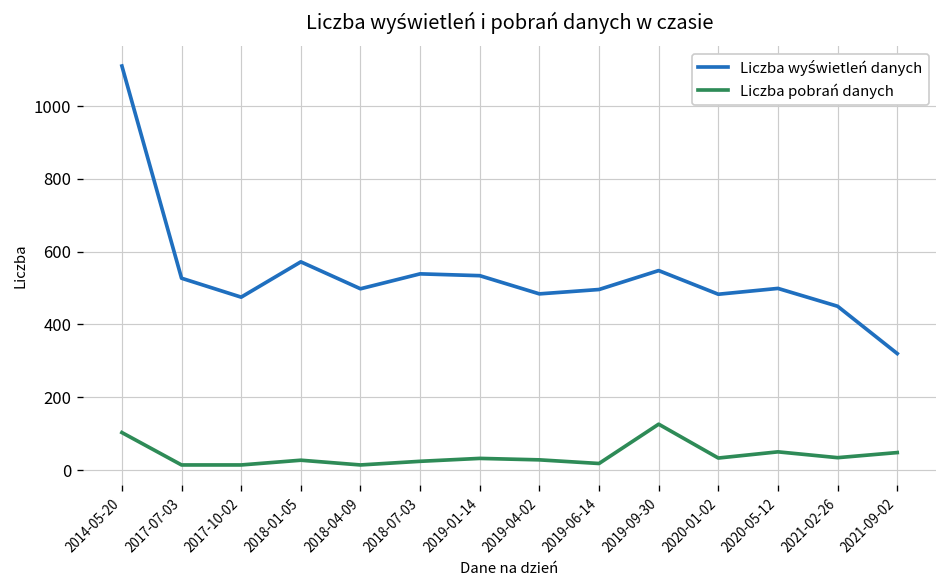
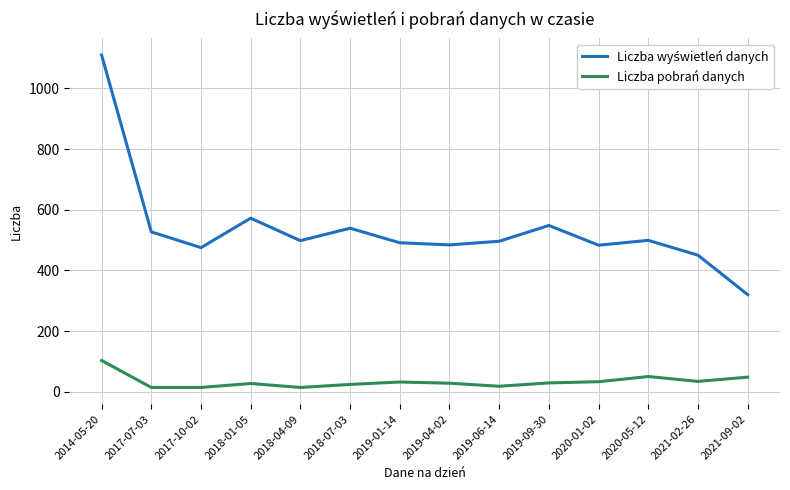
Liczba wyświetleń danych, 2019-01-14: 530 -> 490
Liczba pobrań danych, 2019-09-30: 130 -> 30
